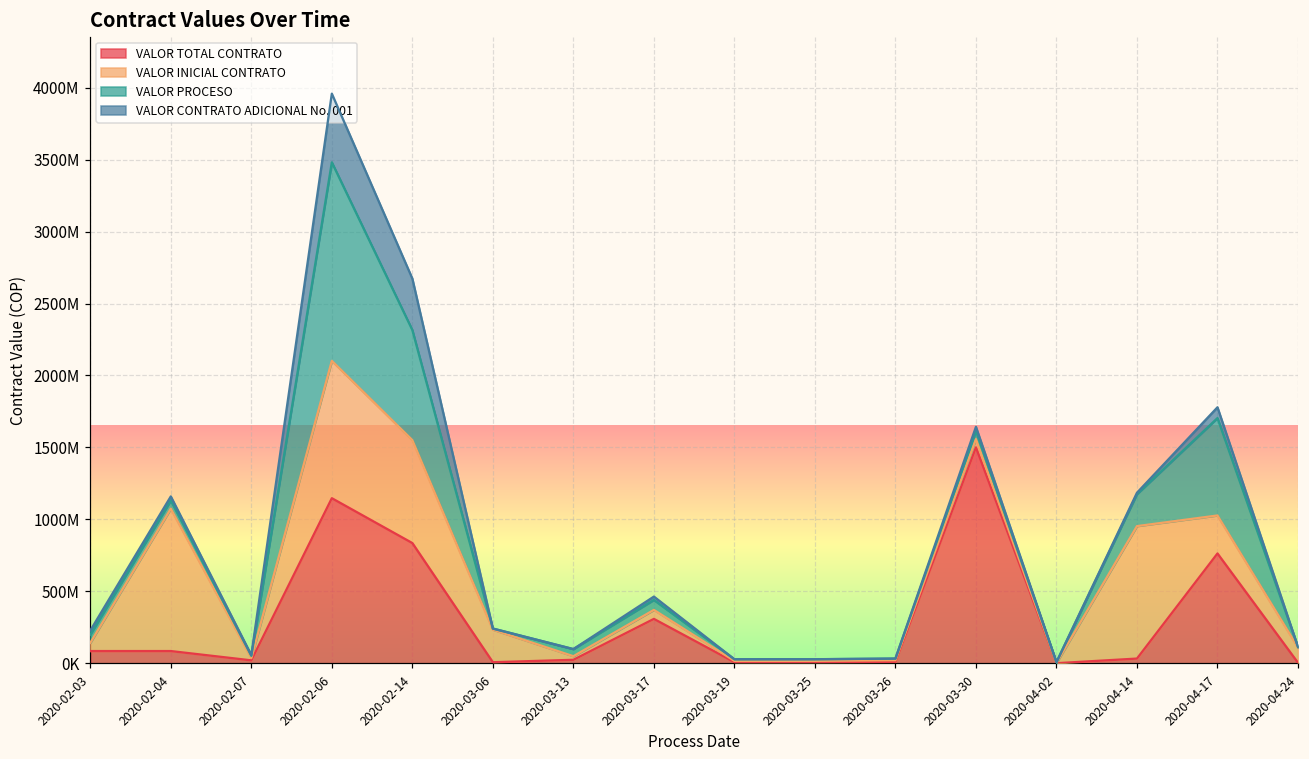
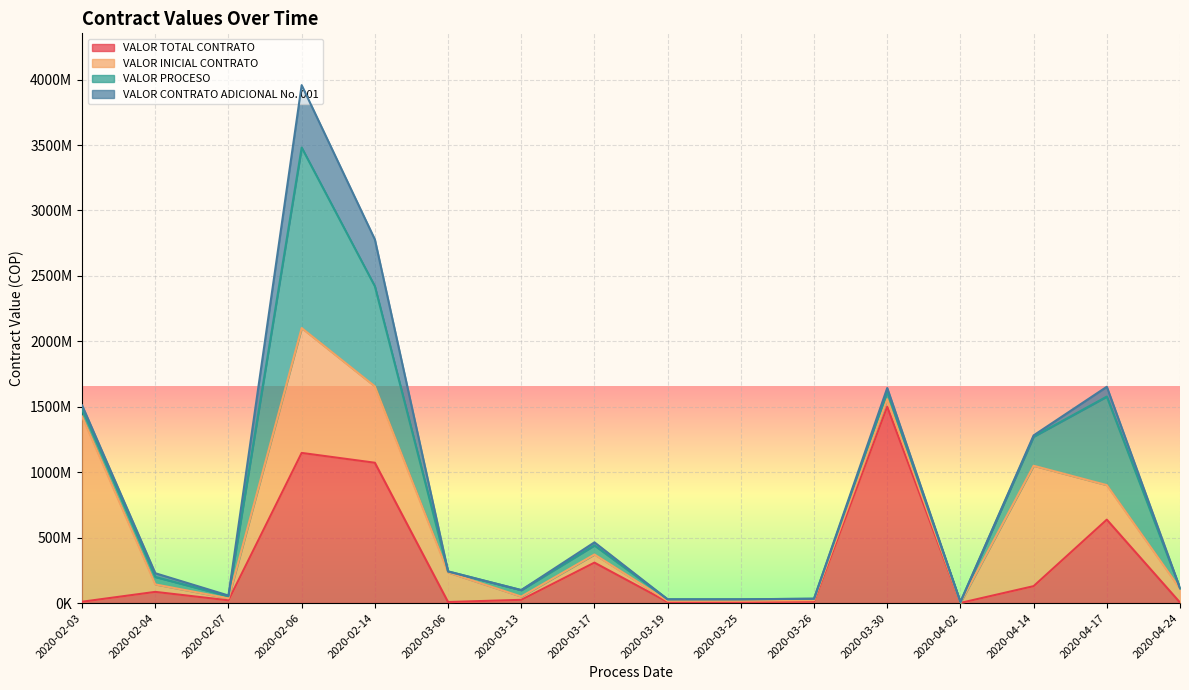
VALOR TOTAL CONTRATO, 2020-02-03: 90000000 -> 10000000
VALOR INICIAL CONTRATO, 2020-02-03: 60000000 -> 1420000000
VALOR INICIAL CONTRATO, 2020-02-04: 990000000 -> 60000000
VALOR TOTAL CONTRATO, 2020-02-14: 840000000 -> 1070000000
VALOR INICIAL CONTRATO, 2020-02-14: 710000000 -> 580000000
VALOR TOTAL CONTRATO, 2020-04-14: 30000000 -> 130000000
VALOR TOTAL CONTRATO, 2020-04-17: 760000000 -> 640000000
